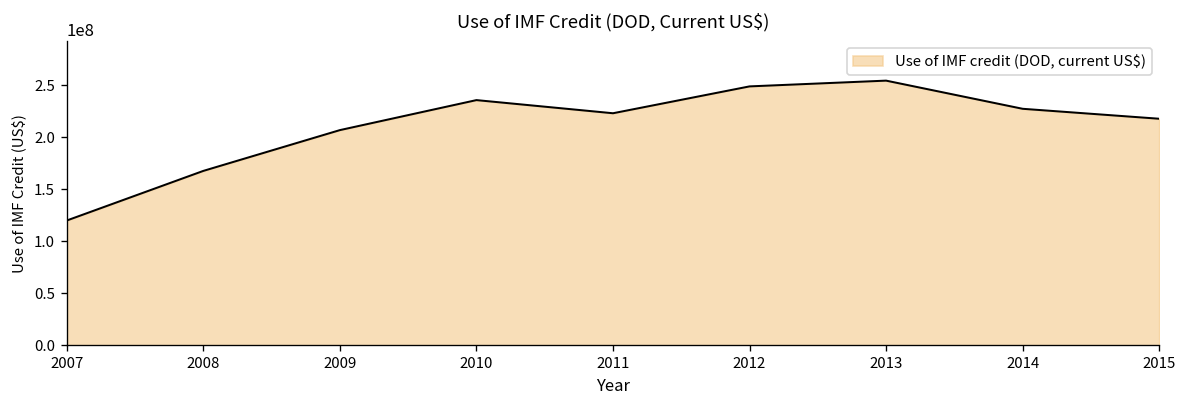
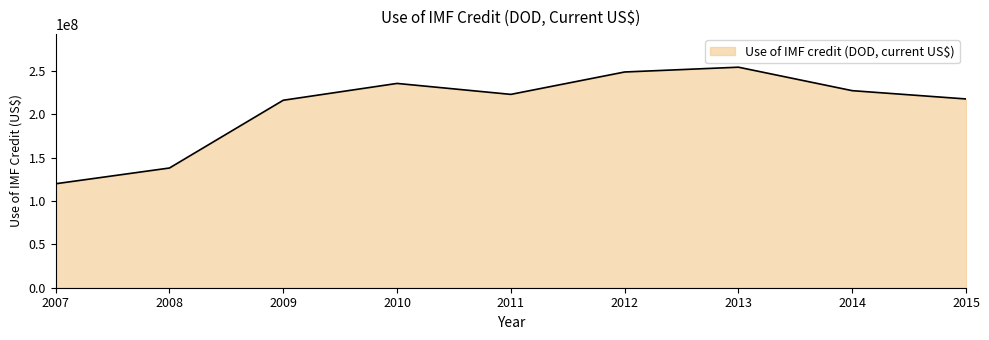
2008: 170000000 -> 140000000
2009: 210000000 -> 220000000
